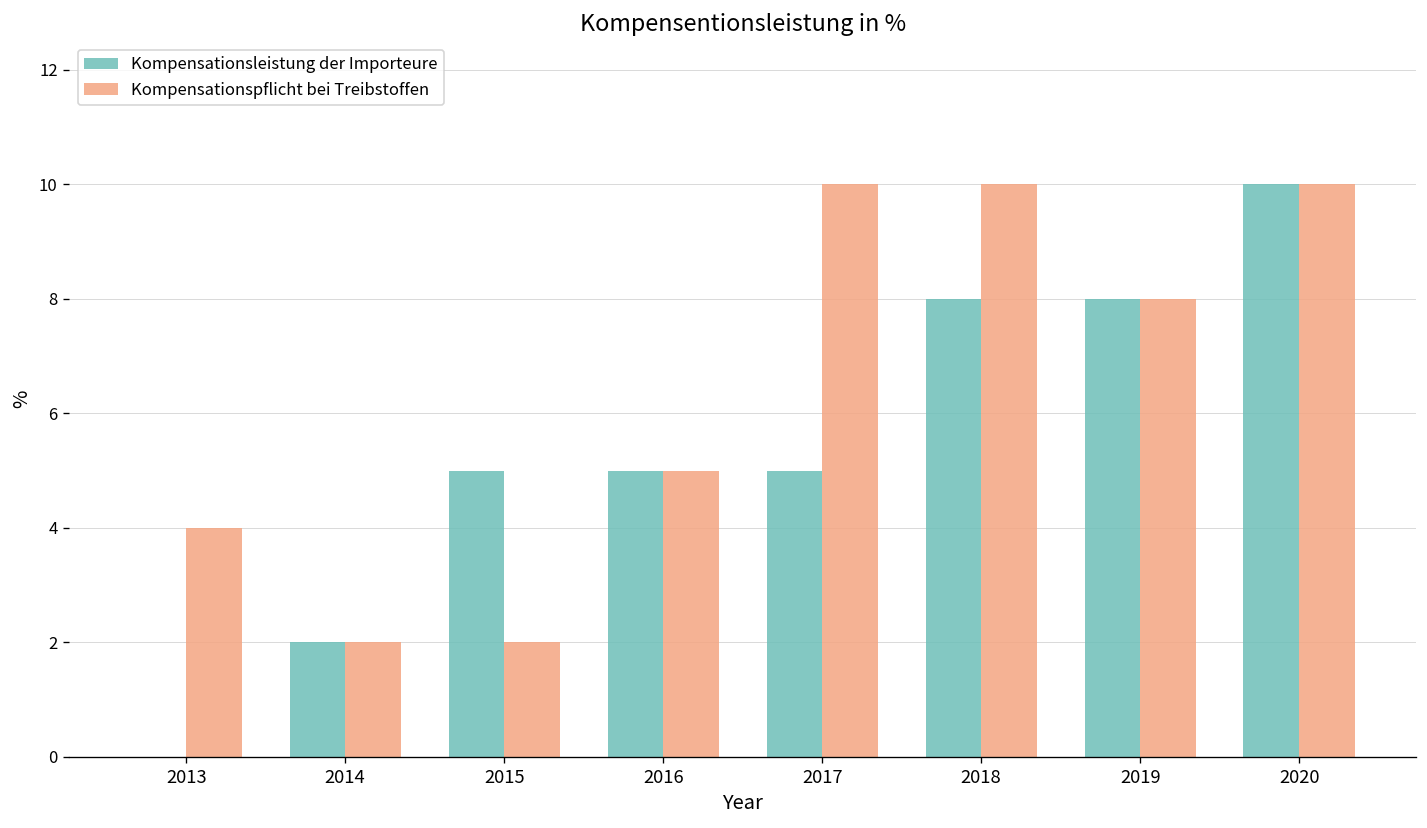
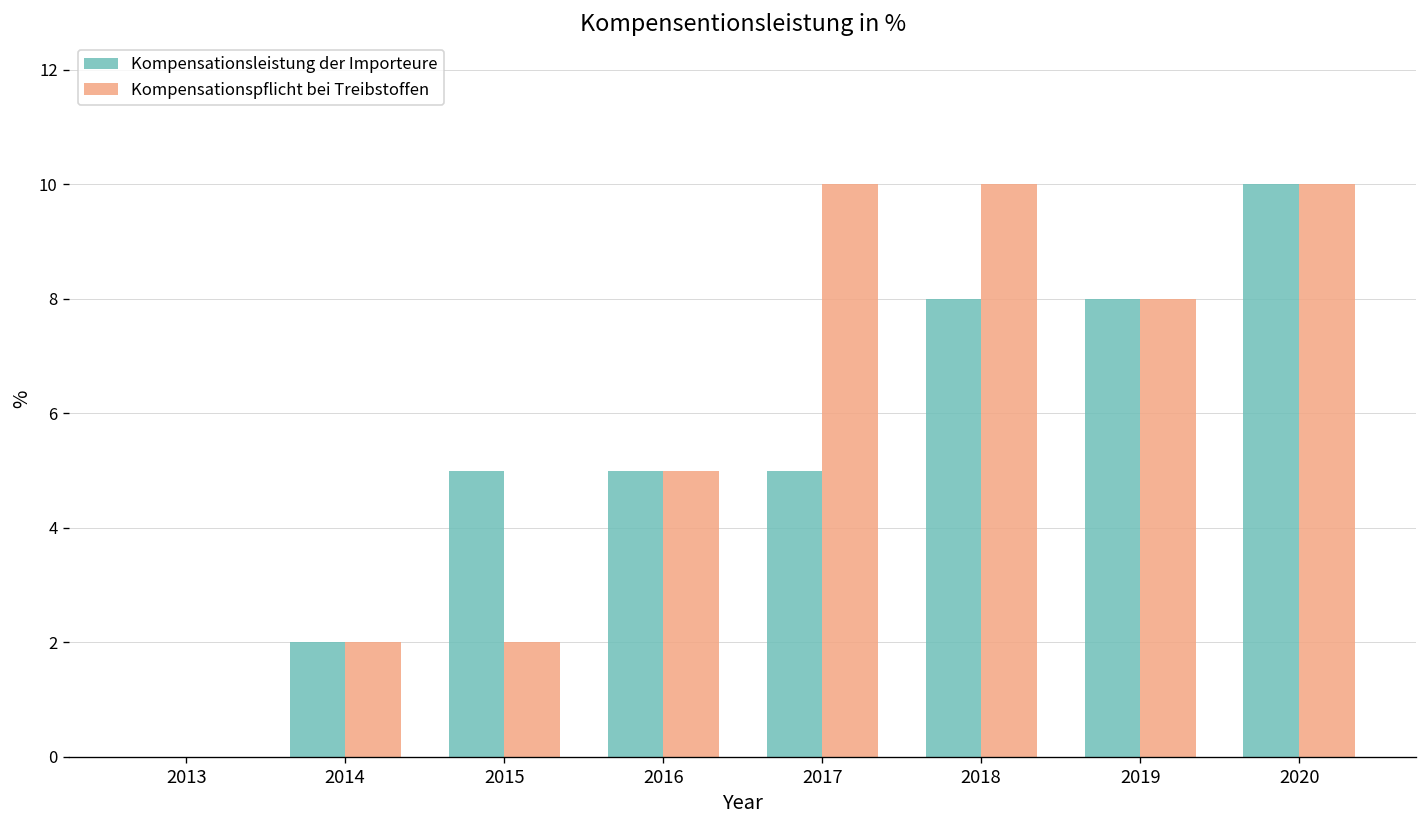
Kompensationspflicht bei Treibstoffen, 2013: 4 -> 0
